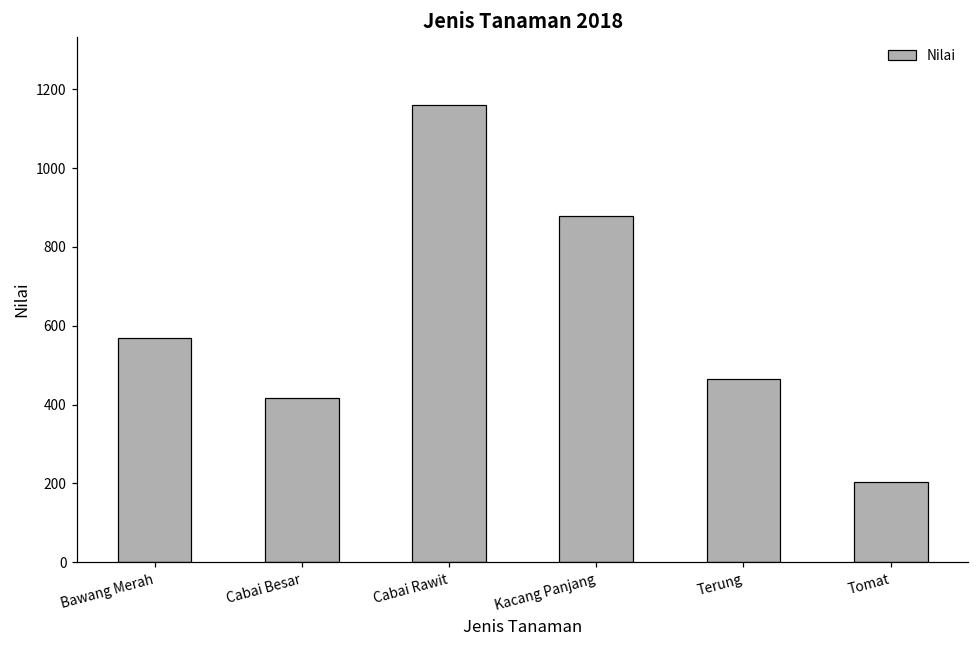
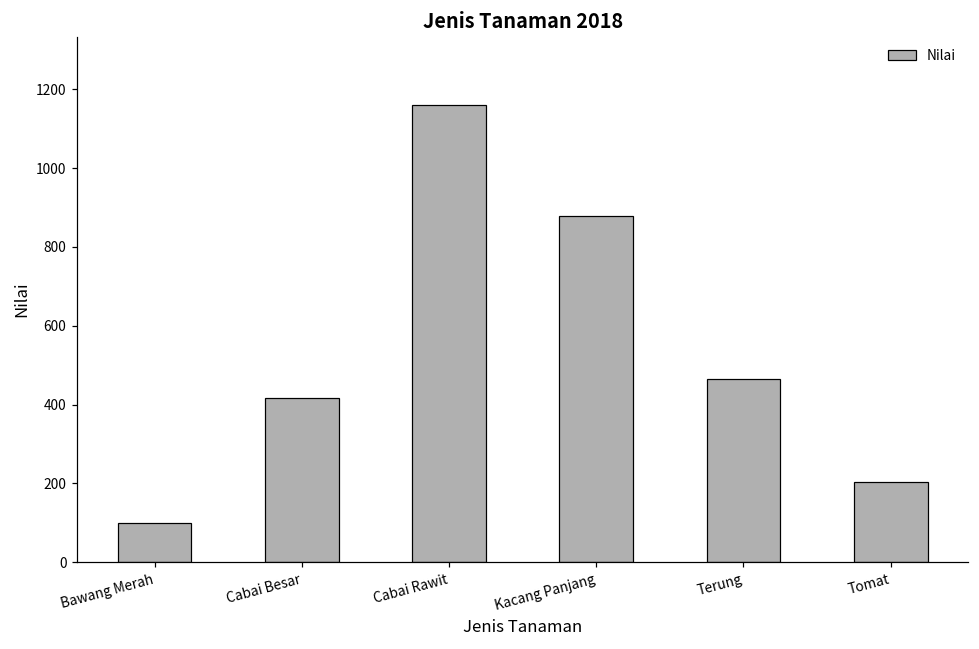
Bawang Merah: 570 -> 100
